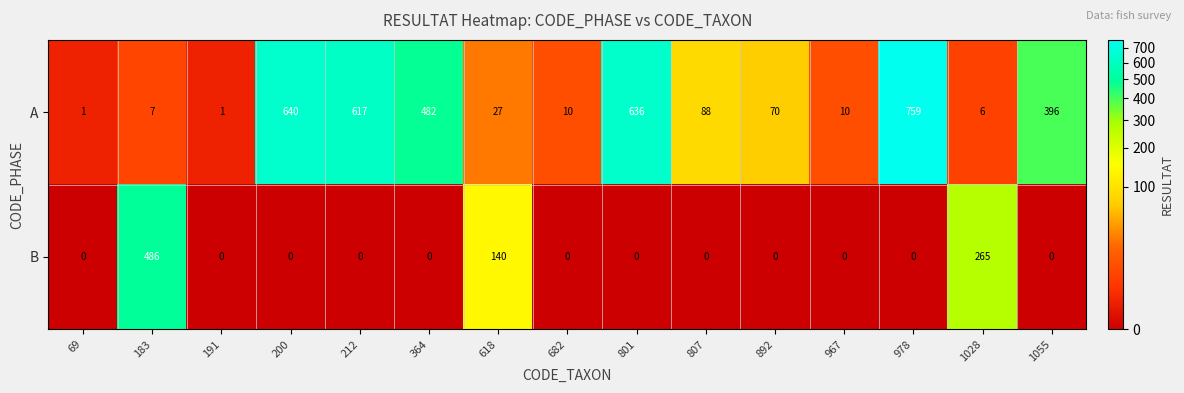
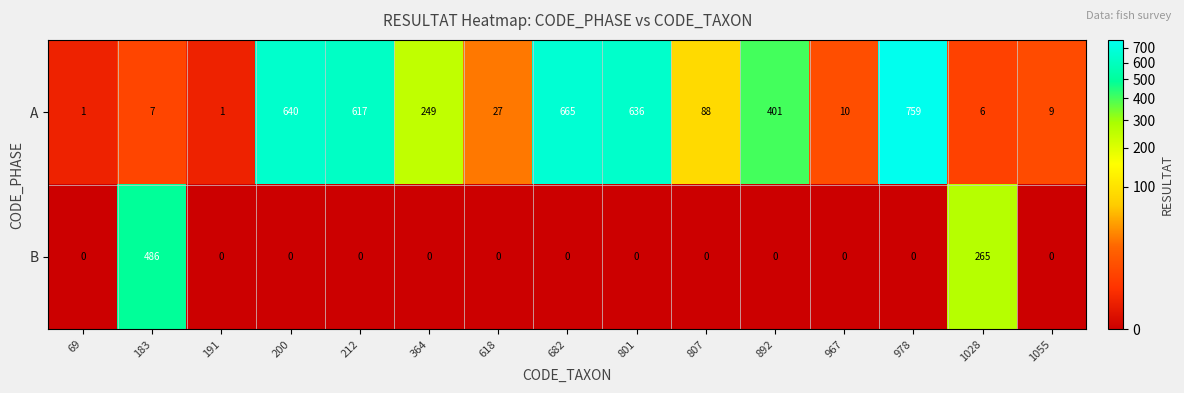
A, 364: 482 -> 249
A, 682: 10 -> 665
A, 892: 70 -> 401
A, 1055: 396 -> 9
B, 618: 140 -> 0
